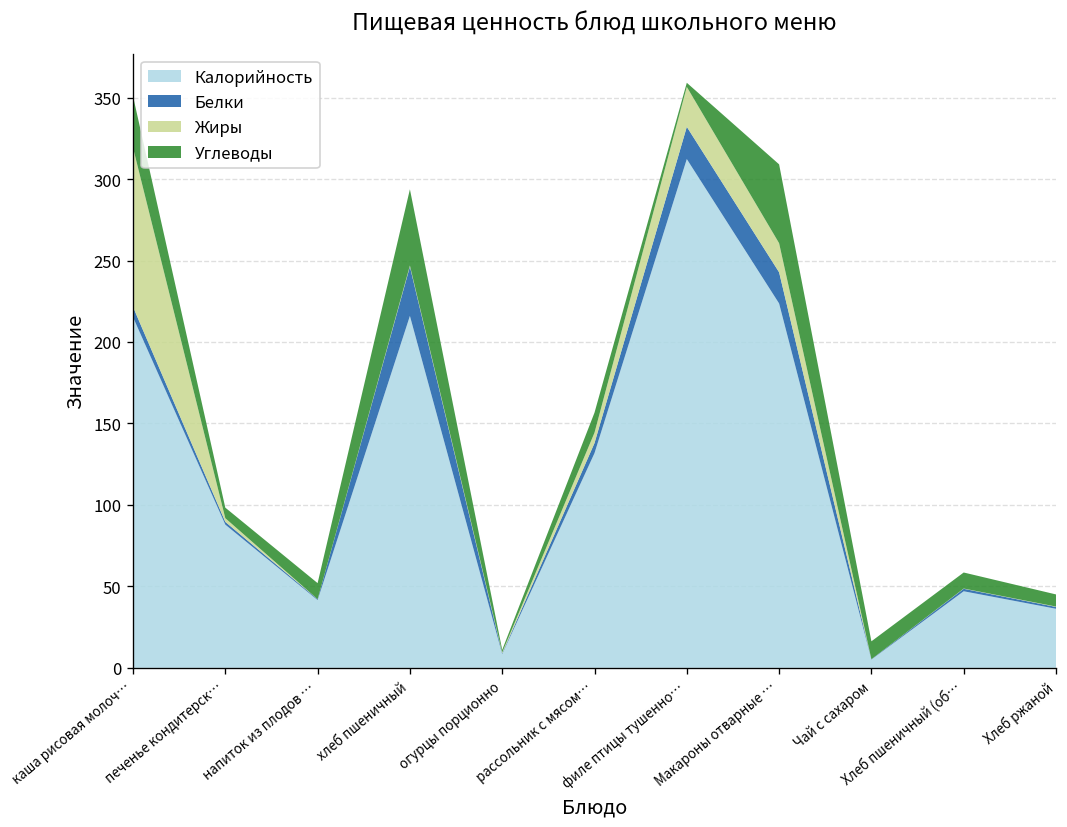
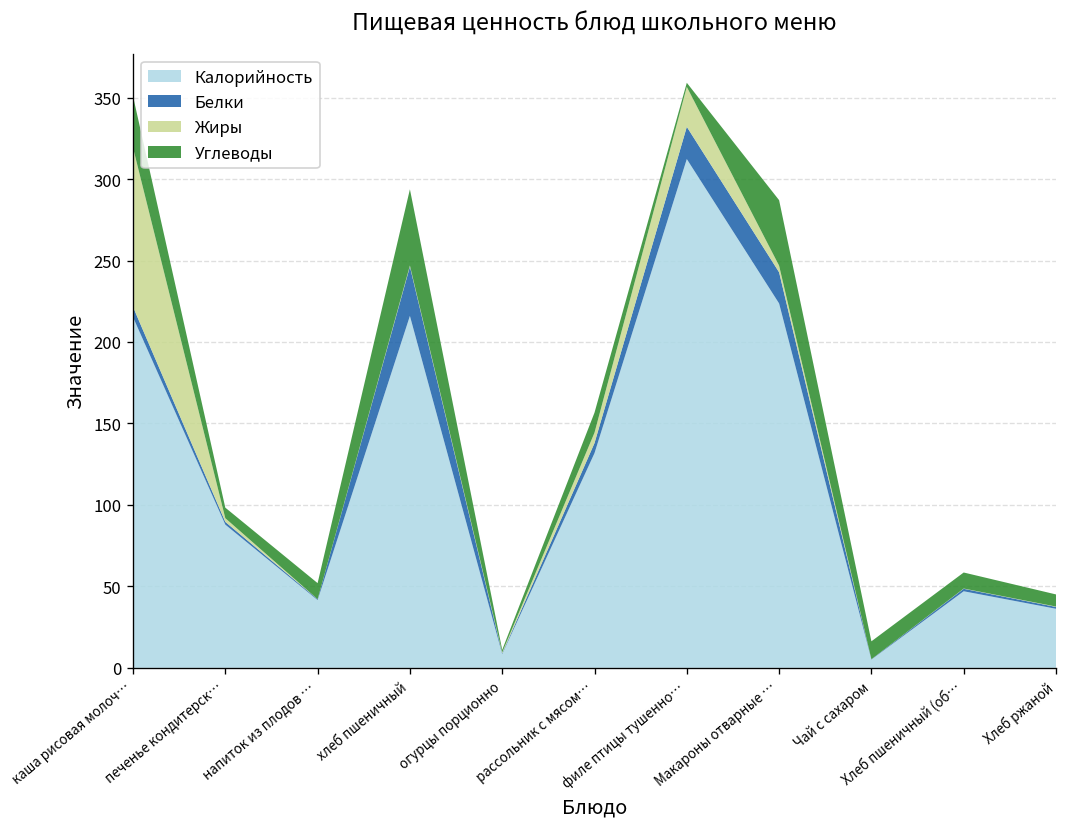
Жиры, Макароны отварные …: 18 -> 4
Углеводы, Макароны отварные …: 48 -> 40
